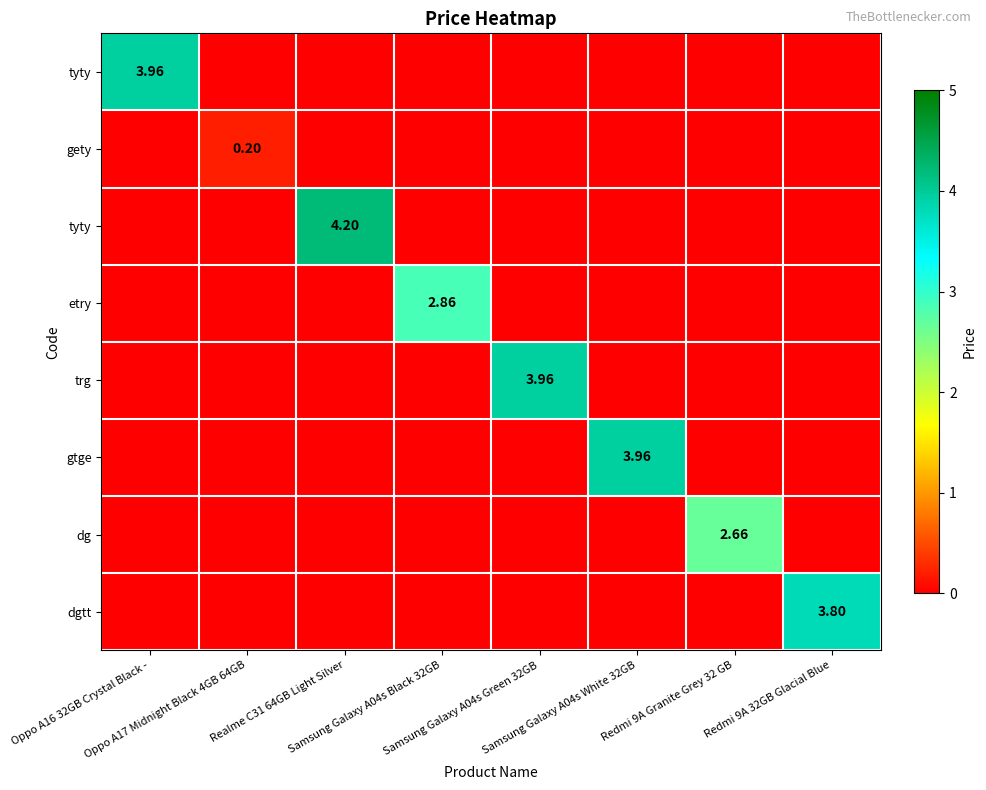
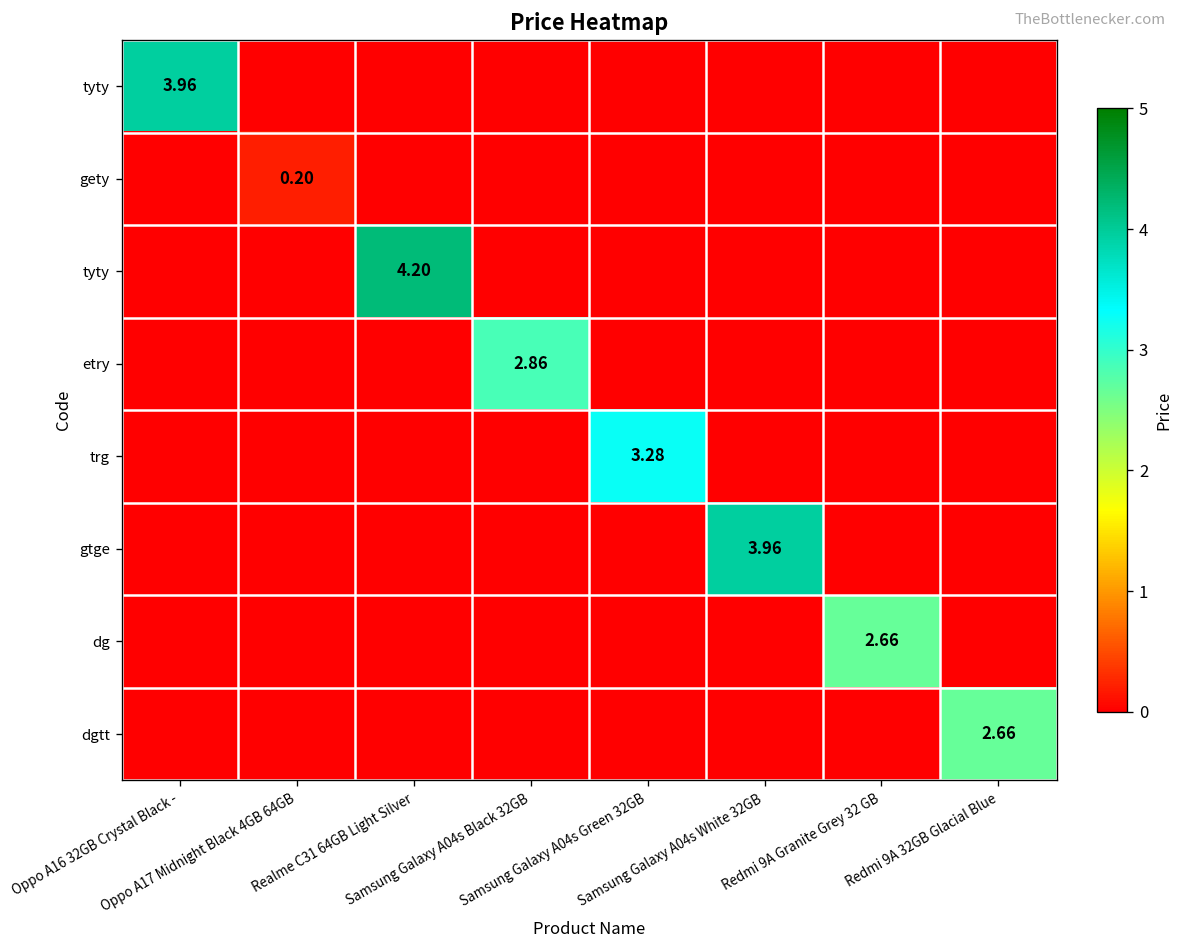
trg, Samsung Galaxy A04s Green 32GB: 3.96 -> 3.28
dgtt, Redmi 9A 32GB Glacial Blue: 3.80 -> 2.66
